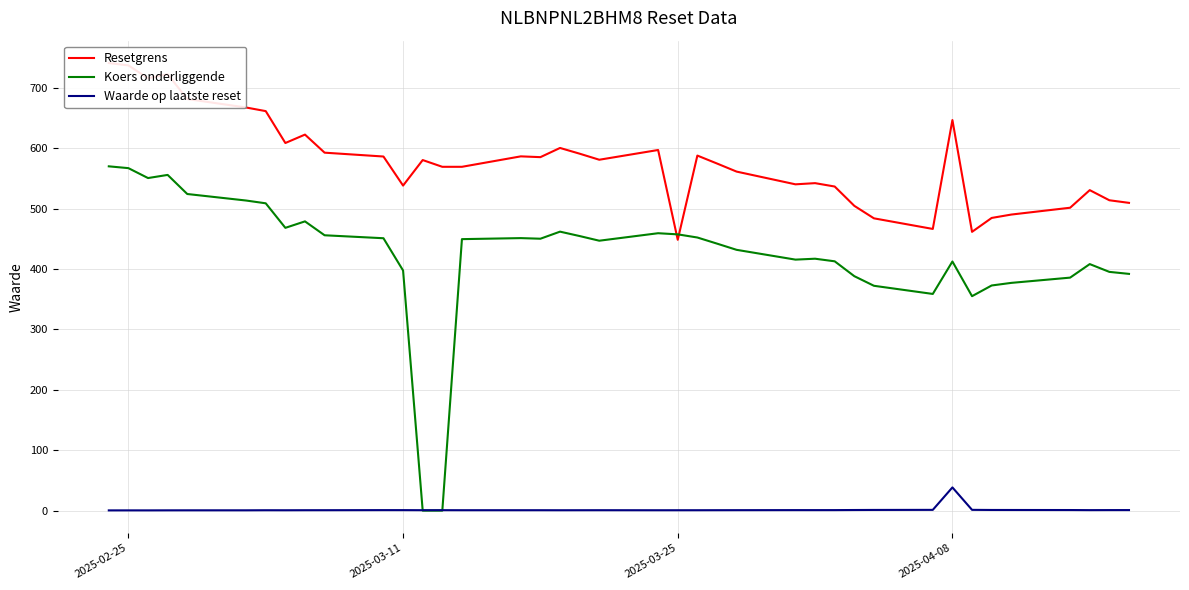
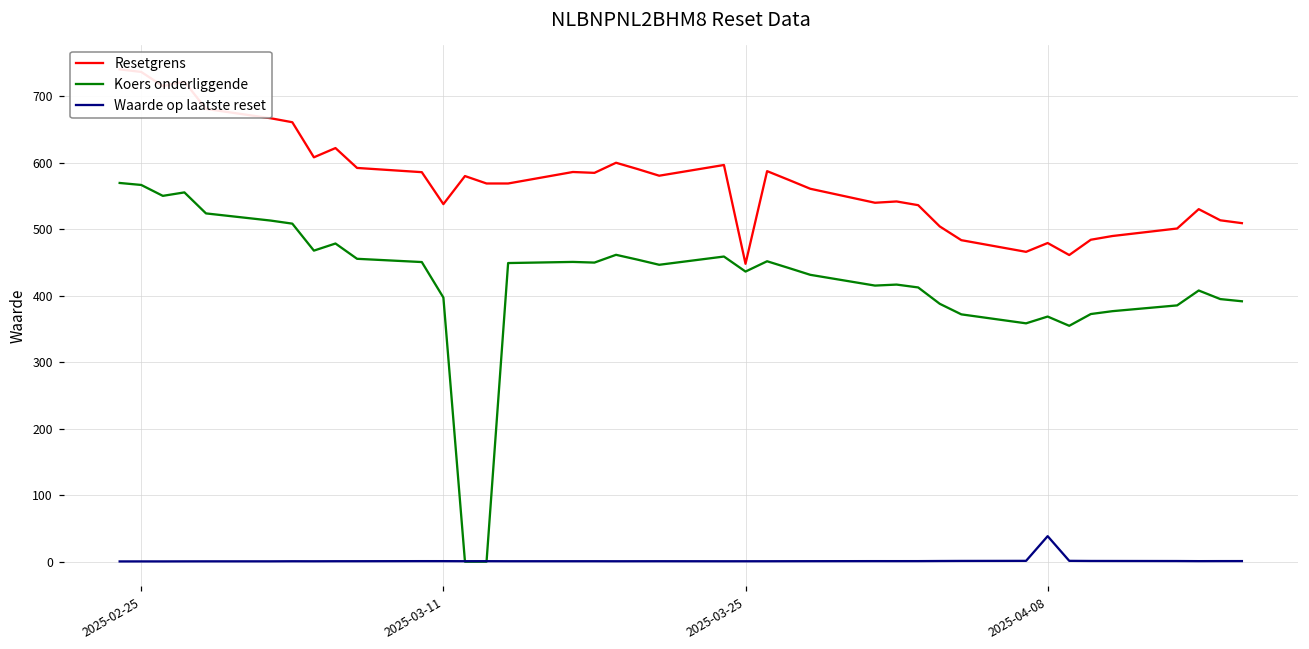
Koers onderliggende, 2025-03-25: 460 -> 440
Resetgrens, 2025-04-08: 650 -> 480
Koers onderliggende, 2025-04-08: 410 -> 370
